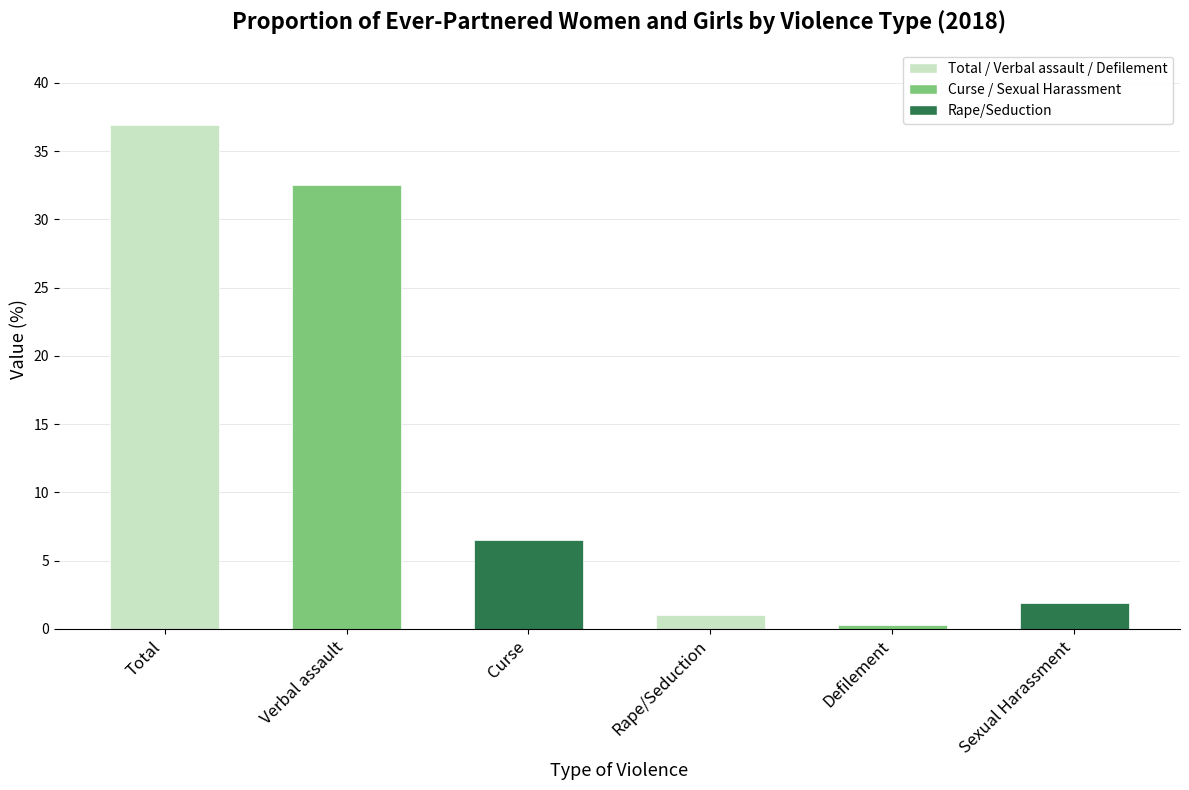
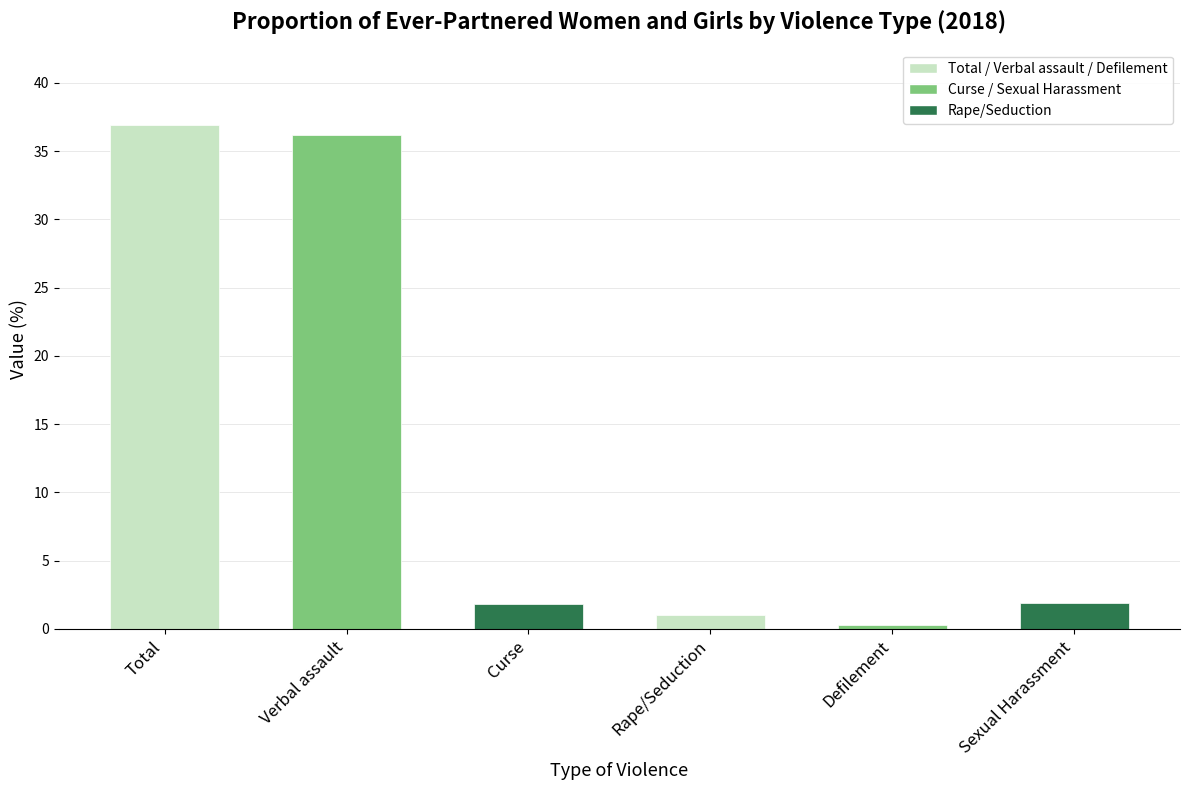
Verbal assault: 32.5 -> 36.2
Curse: 6.5 -> 1.8
